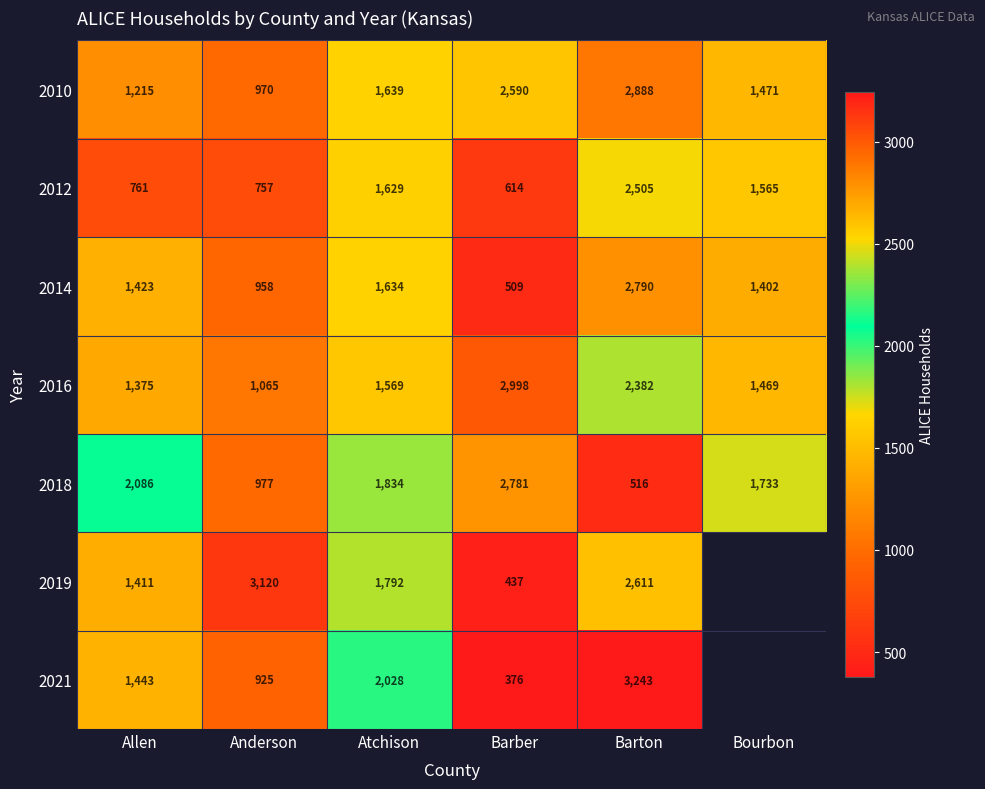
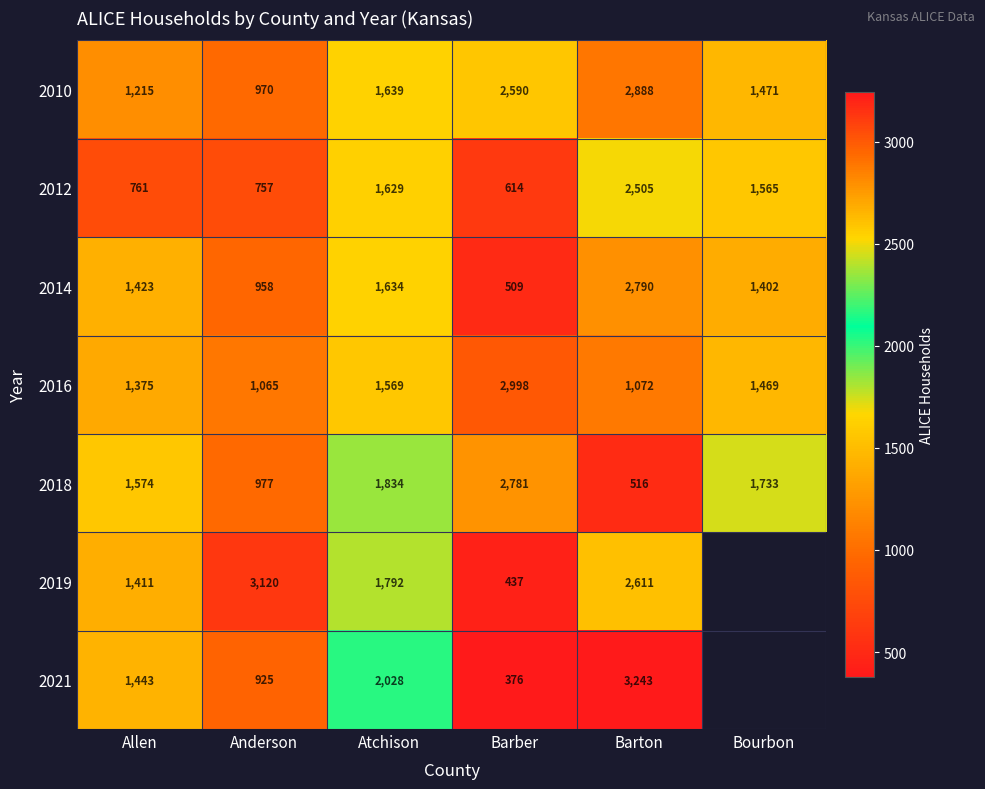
2016, Barton: 2,382 -> 1,072
2018, Allen: 2,086 -> 1,574
